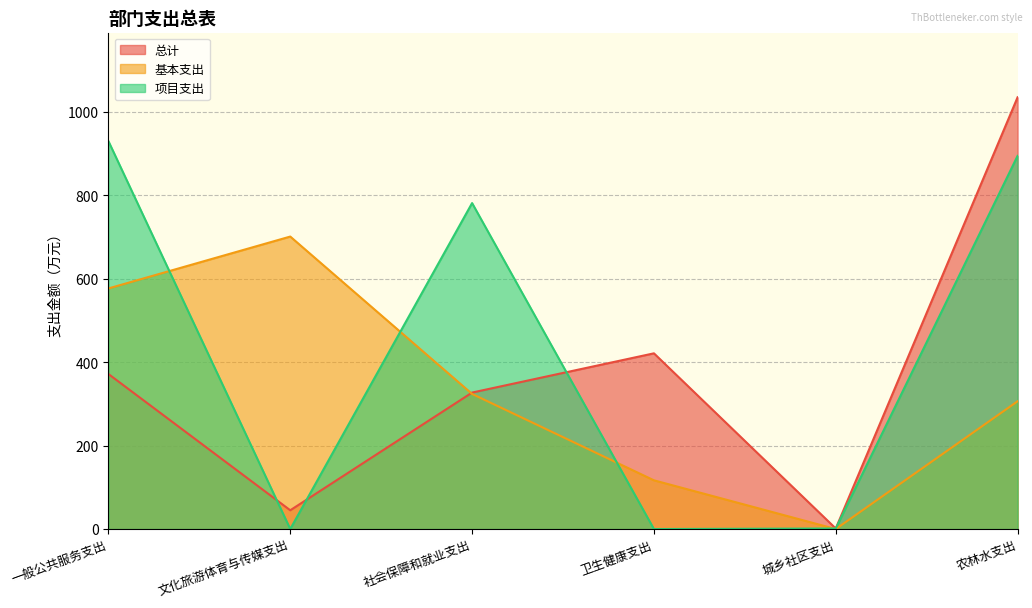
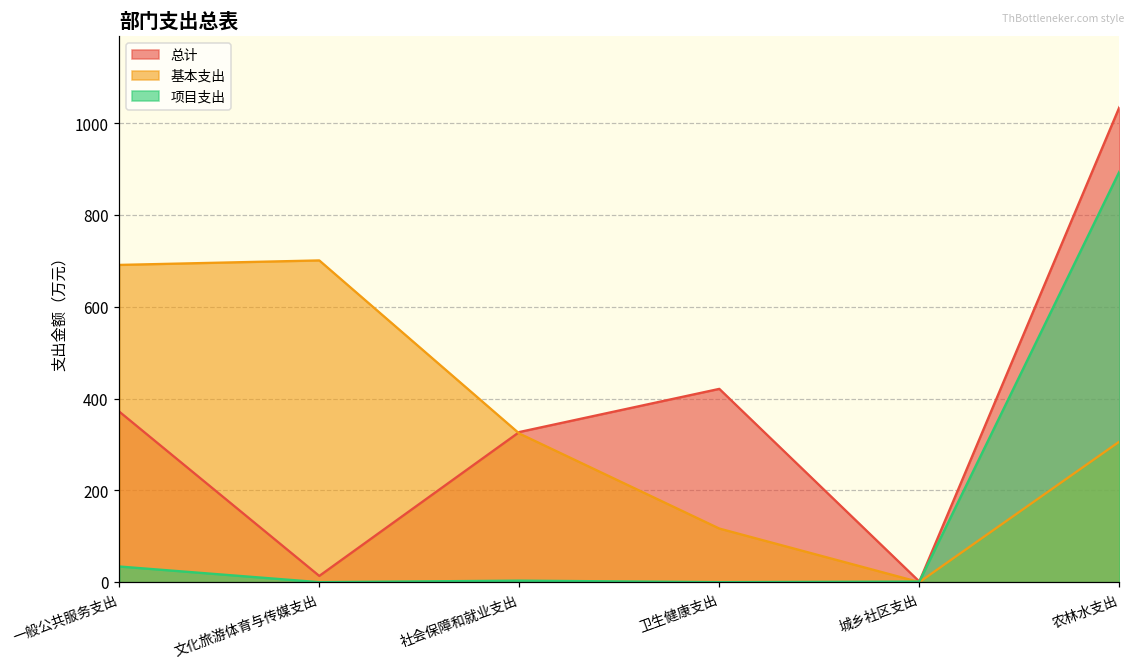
基本支出, 一般公共服务支出: 580 -> 690
项目支出, 一般公共服务支出: 930 -> 30
总计, 文化旅游体育与传媒支出: 40 -> 10
项目支出, 社会保障和就业支出: 780 -> 0
